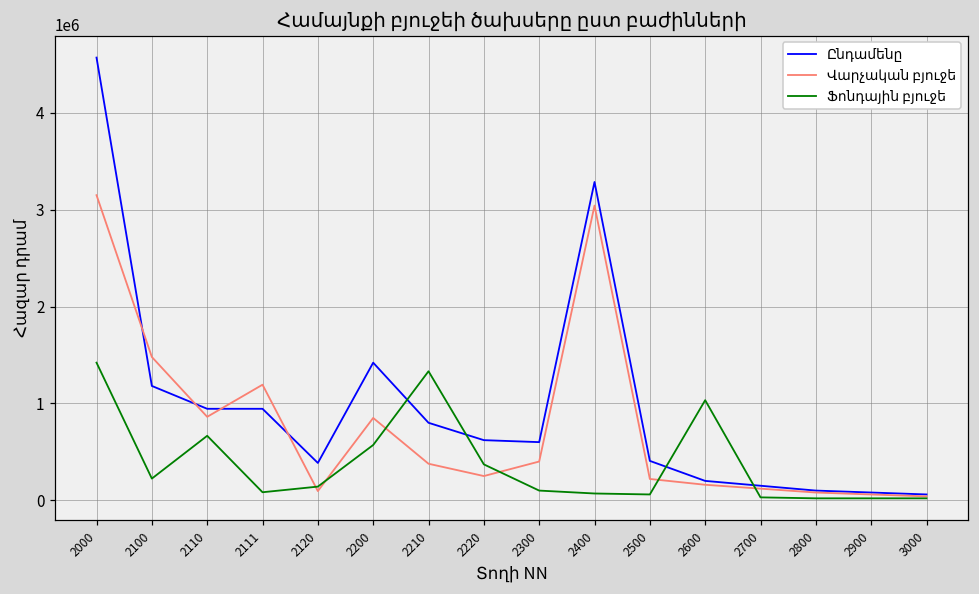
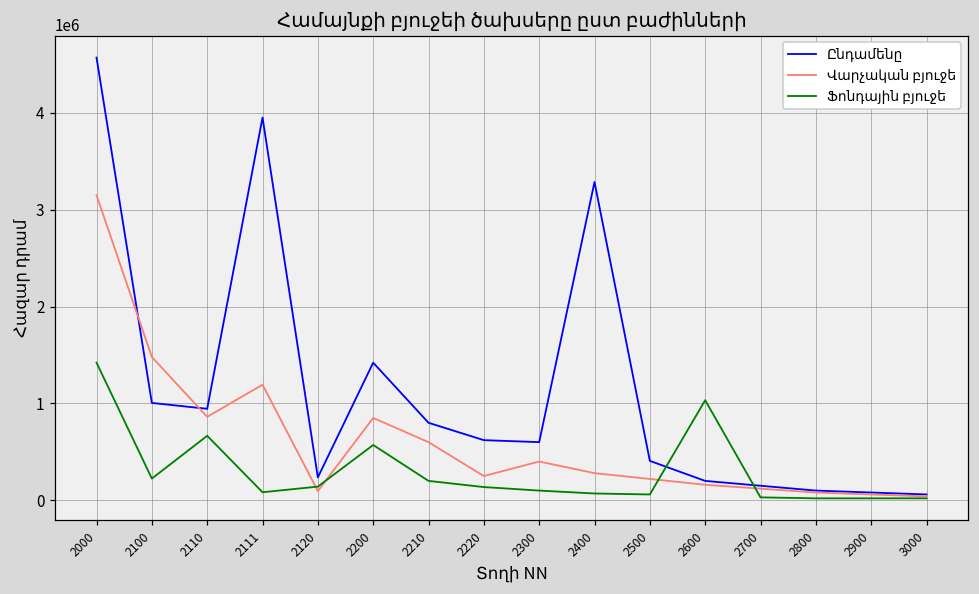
Ընդամենը, 2100: 1200000 -> 1000000
Ընդամենը, 2111: 900000 -> 4000000
Ընդամենը, 2120: 400000 -> 200000
Վարչական բյուջե, 2210: 400000 -> 600000
Ֆոնդային բյուջե, 2210: 1300000 -> 200000
Ֆոնդային բյուջե, 2220: 400000 -> 100000
Վարչական բյուջե, 2400: 3000000 -> 300000
